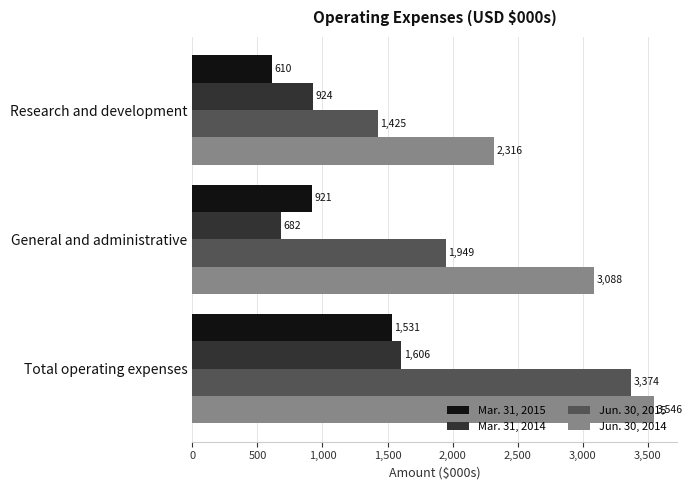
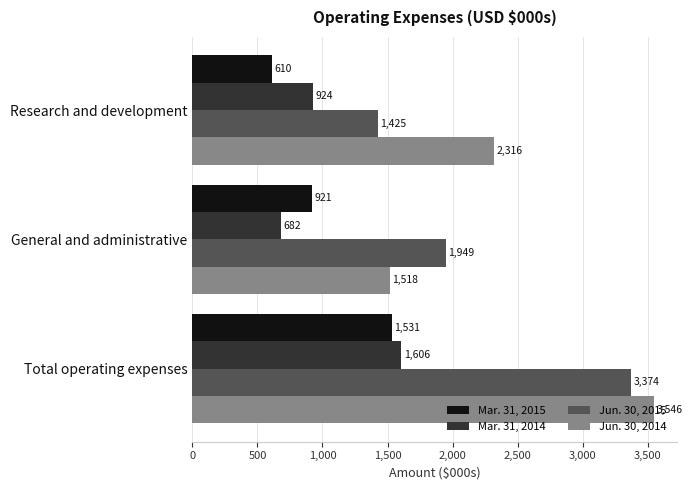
Jun. 30, 2014, General and administrative: 3,088 -> 1,518
